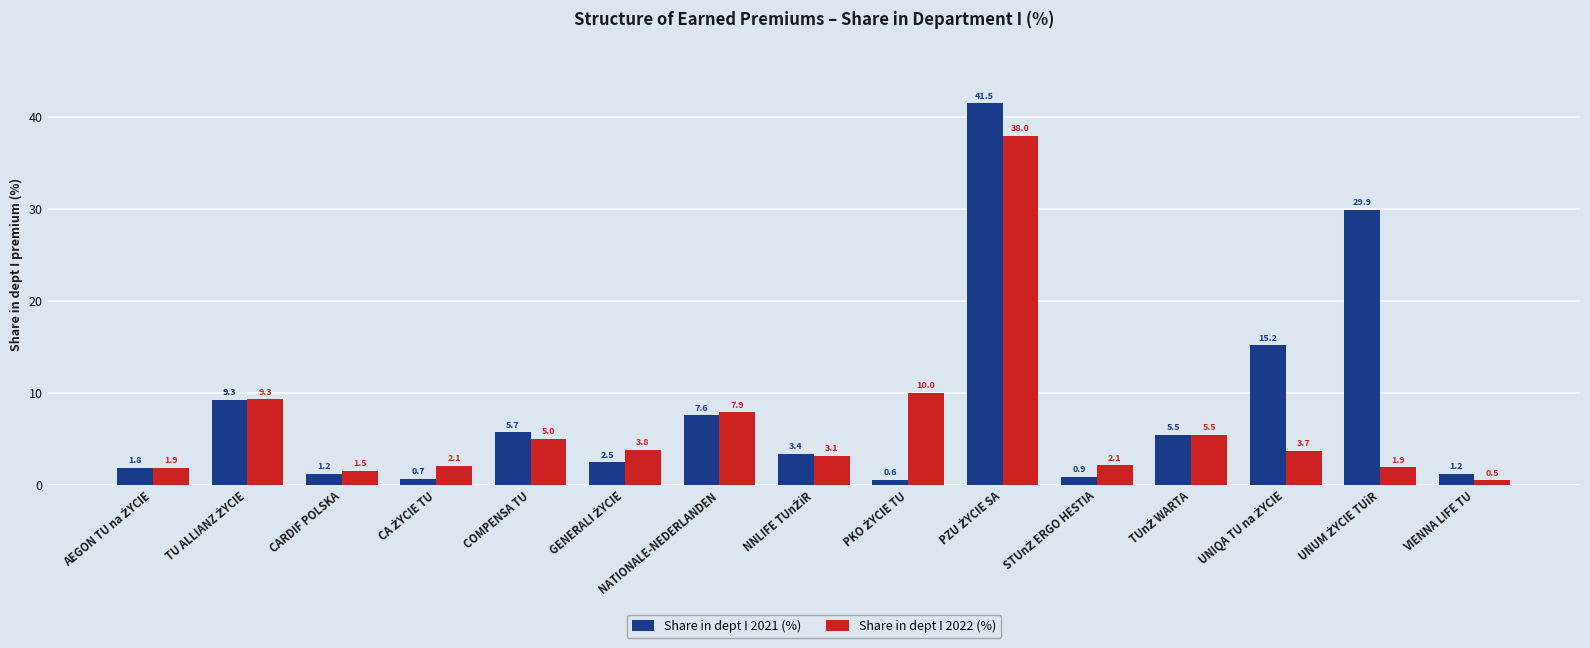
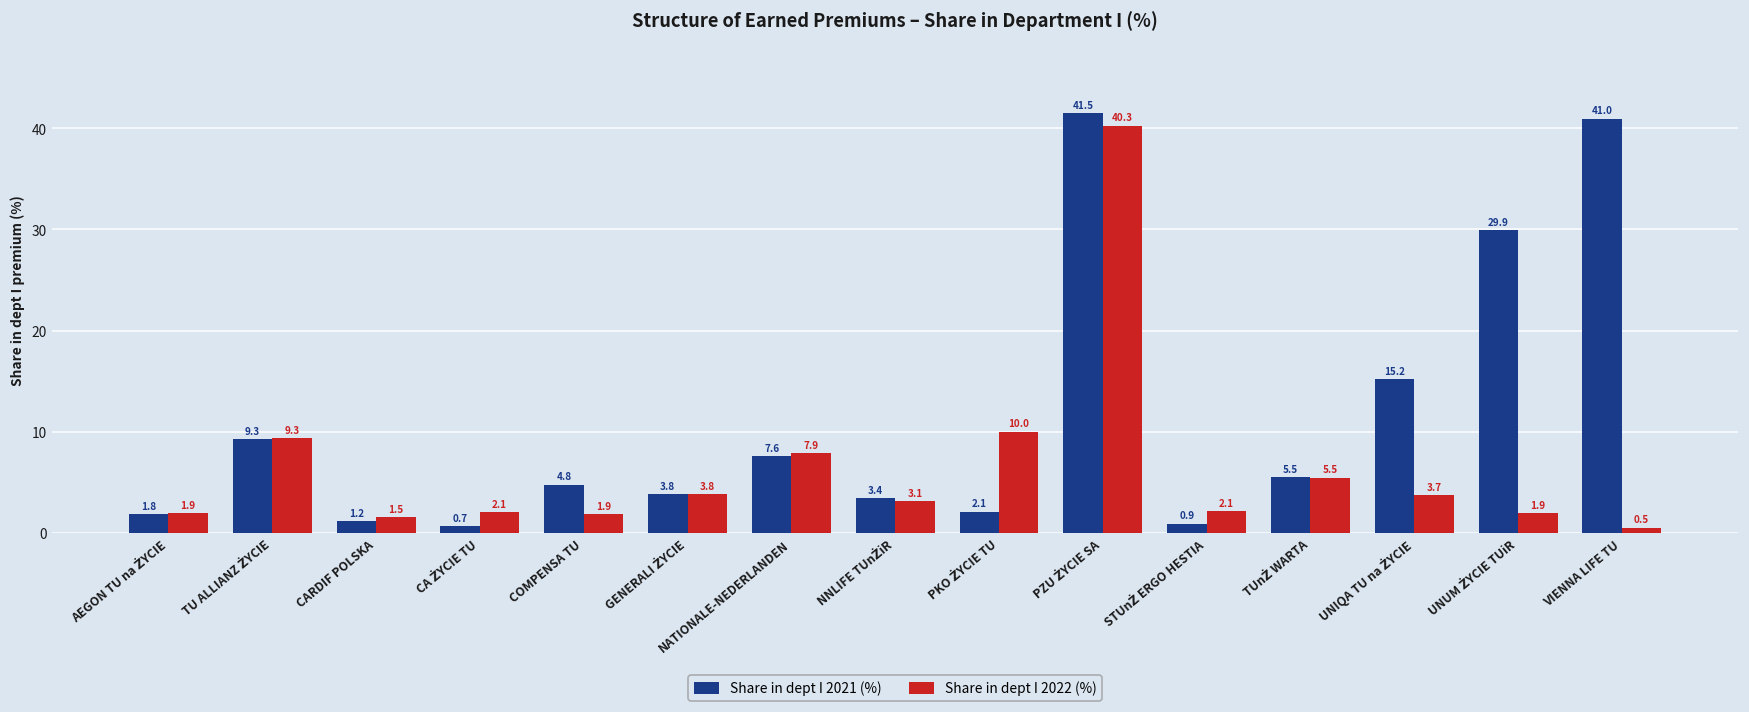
Share in dept I 2021 (%), COMPENSA TU: 5.7 -> 4.8
Share in dept I 2022 (%), COMPENSA TU: 5.0 -> 1.9
Share in dept I 2021 (%), GENERALI ŻYCIE: 2.5 -> 3.8
Share in dept I 2021 (%), PKO ŻYCIE TU: 0.6 -> 2.1
Share in dept I 2022 (%), PZU ŻYCIE SA: 38.0 -> 40.3
Share in dept I 2021 (%), VIENNA LIFE TU: 1.2 -> 41.0
